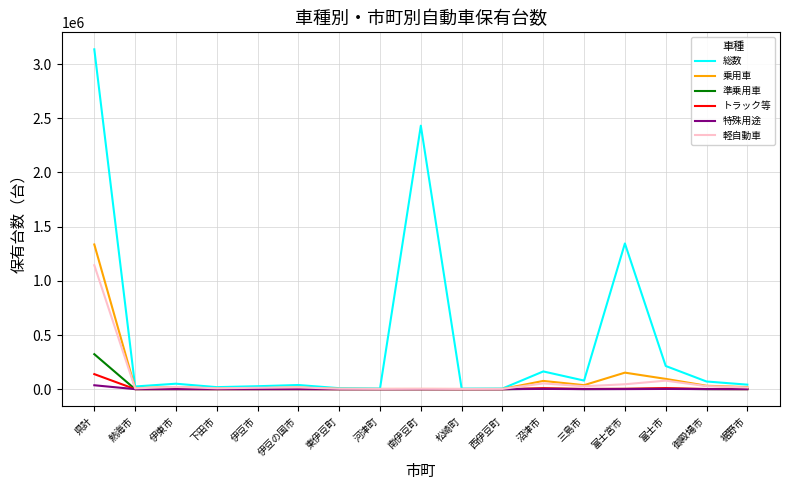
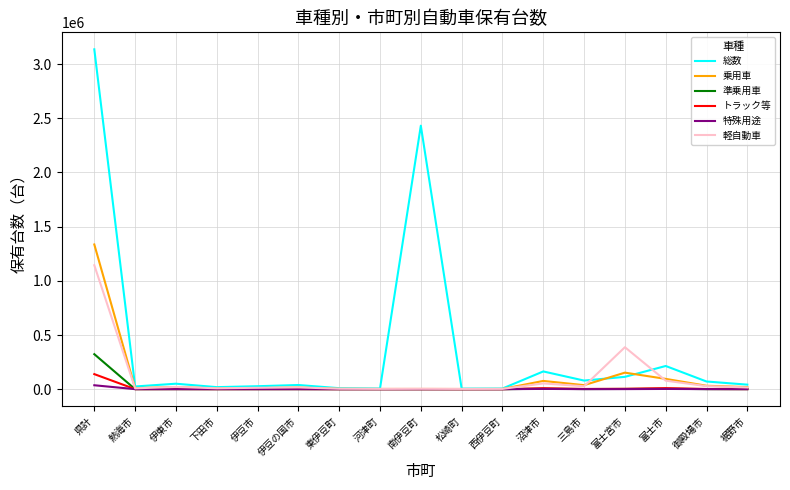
総数, 富士宮市: 1340000 -> 110000
軽自動車, 富士宮市: 50000 -> 390000
